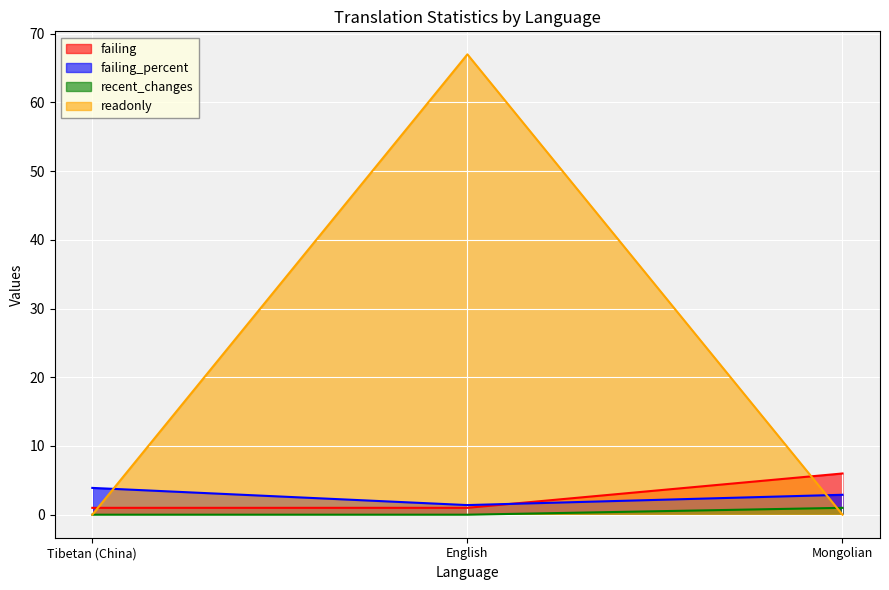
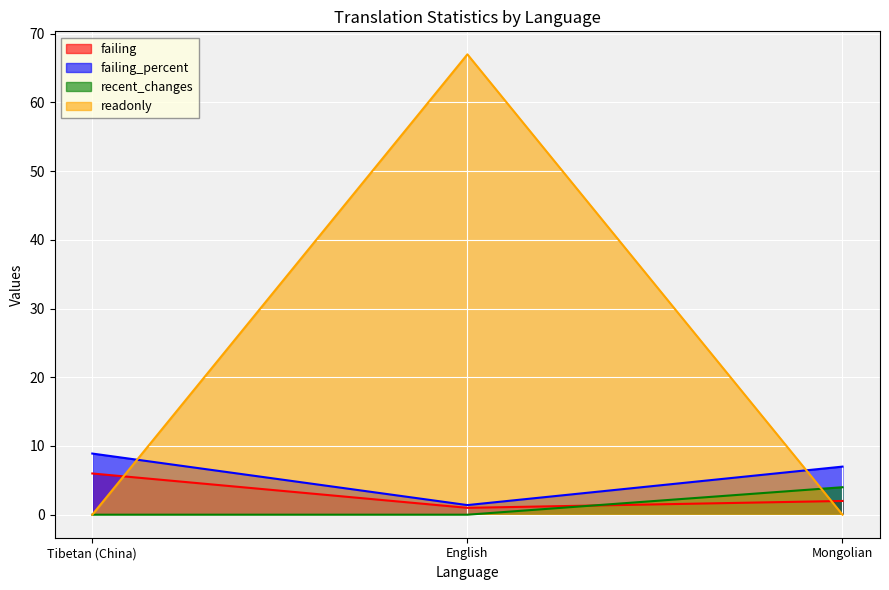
failing, Tibetan (China): 1 -> 6
failing_percent, Tibetan (China): 4 -> 9
failing, Mongolian: 6 -> 2
failing_percent, Mongolian: 3 -> 7
recent_changes, Mongolian: 1 -> 4
